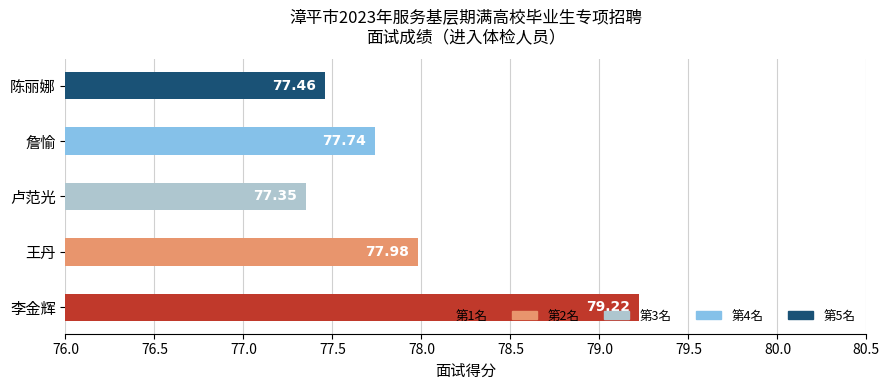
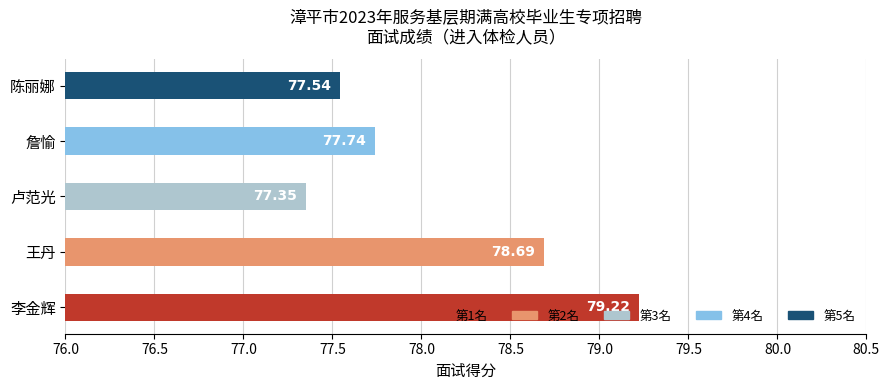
陈丽娜: 77.46 -> 77.54
王丹: 77.98 -> 78.69
